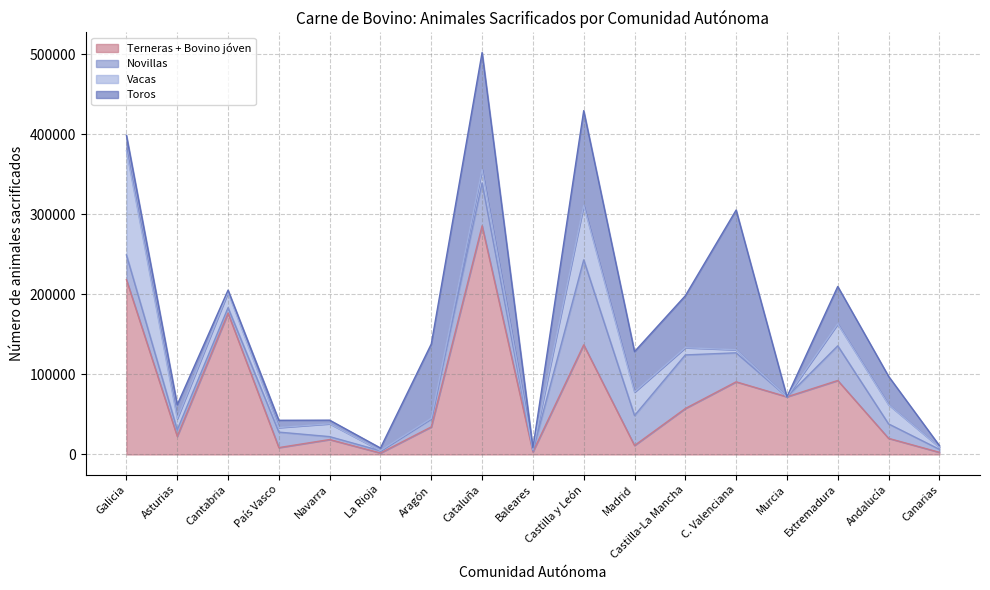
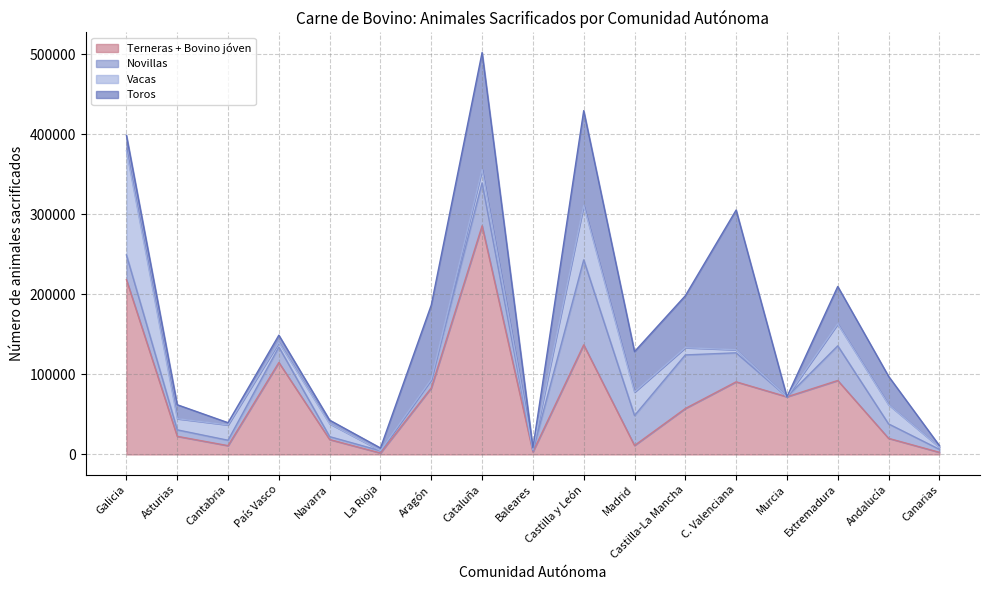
Terneras + Bovino jóven, Cantabria: 180000 -> 10000
Terneras + Bovino jóven, País Vasco: 10000 -> 110000
Terneras + Bovino jóven, Aragón: 30000 -> 80000
